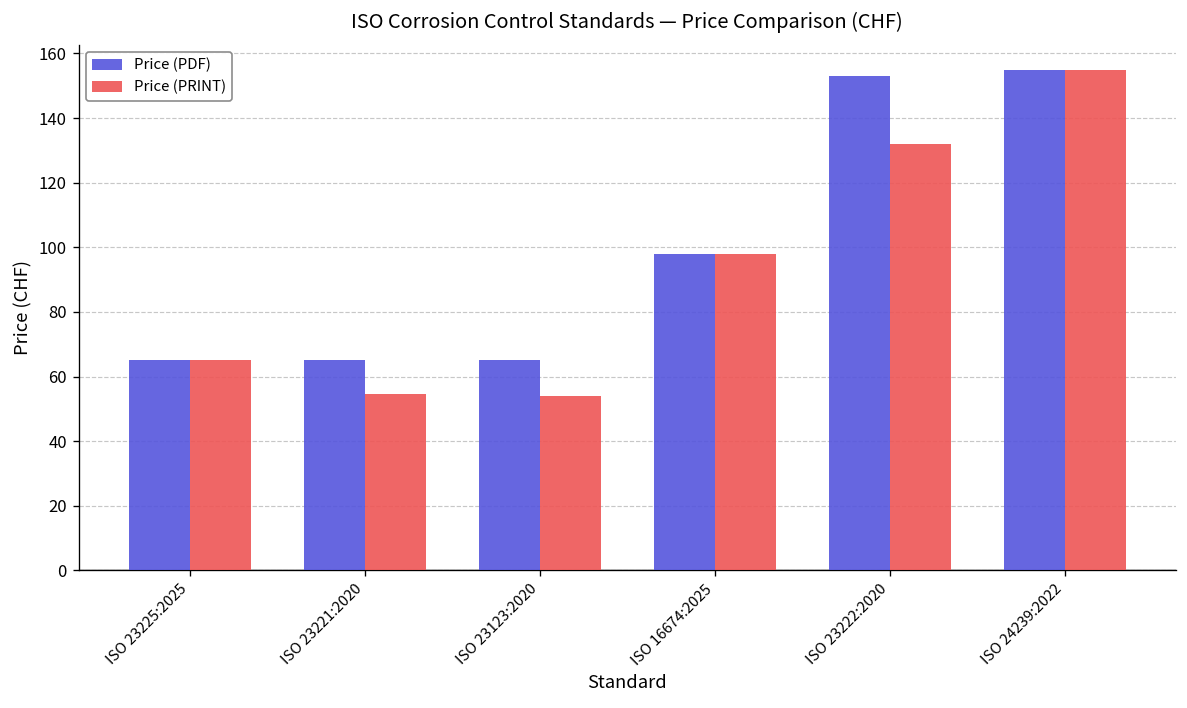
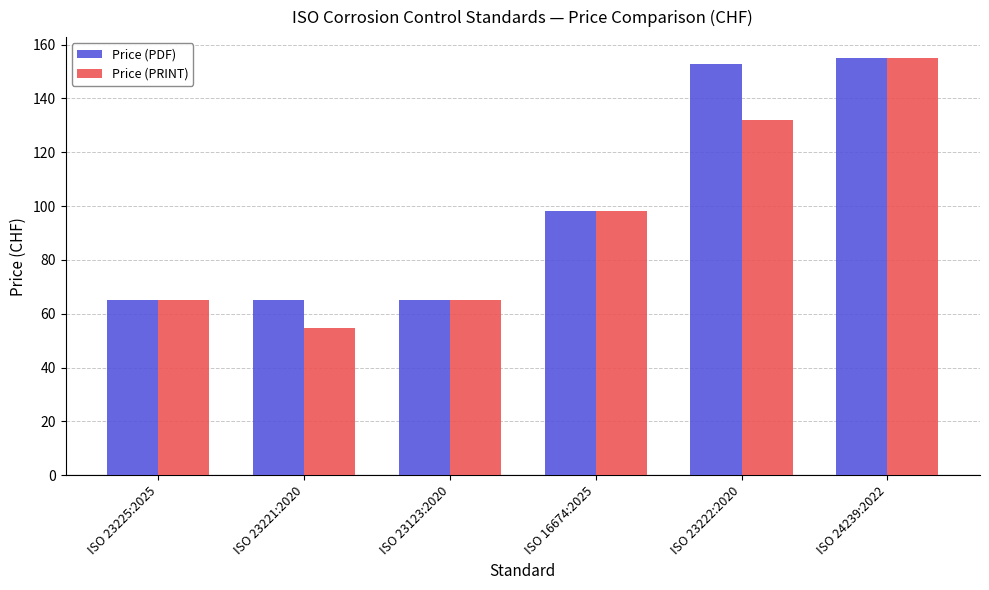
Price (PRINT), ISO 23123:2020: 54 -> 65
